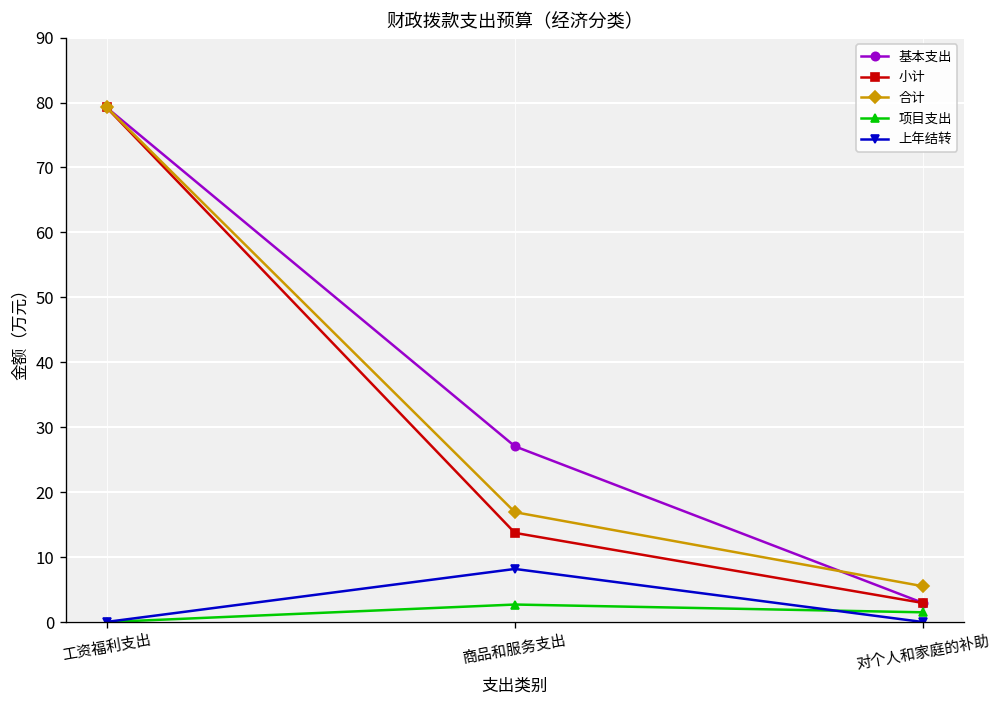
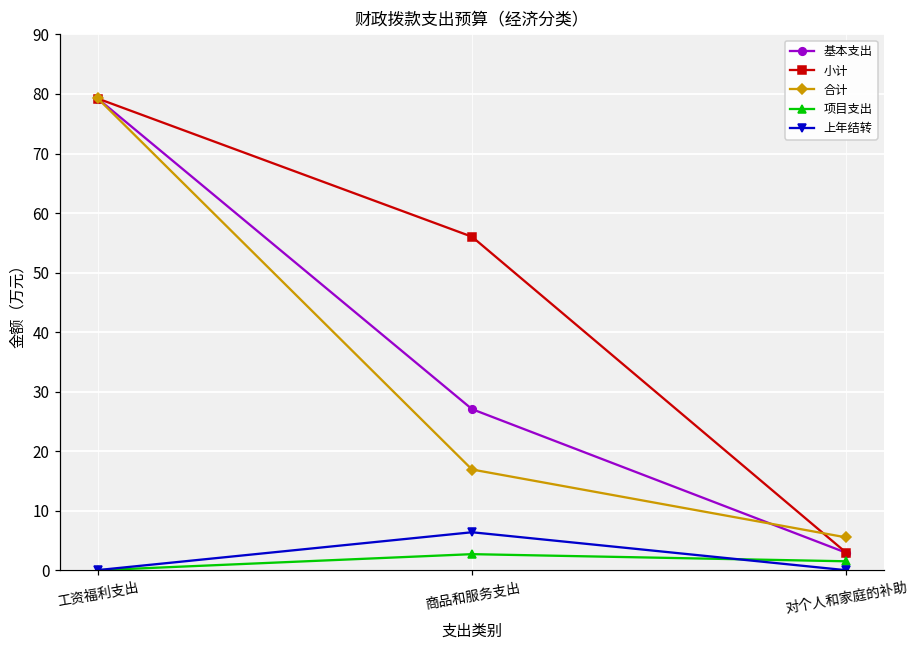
小计, 商品和服务支出: 14 -> 56
上年结转, 商品和服务支出: 8 -> 6
